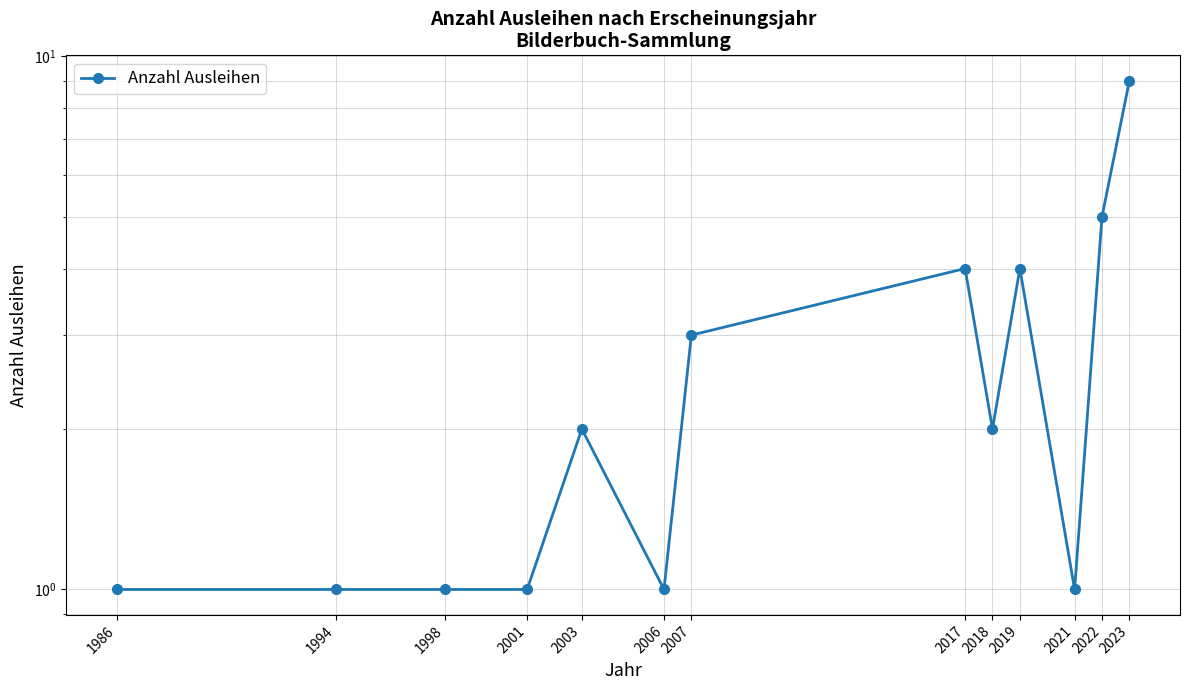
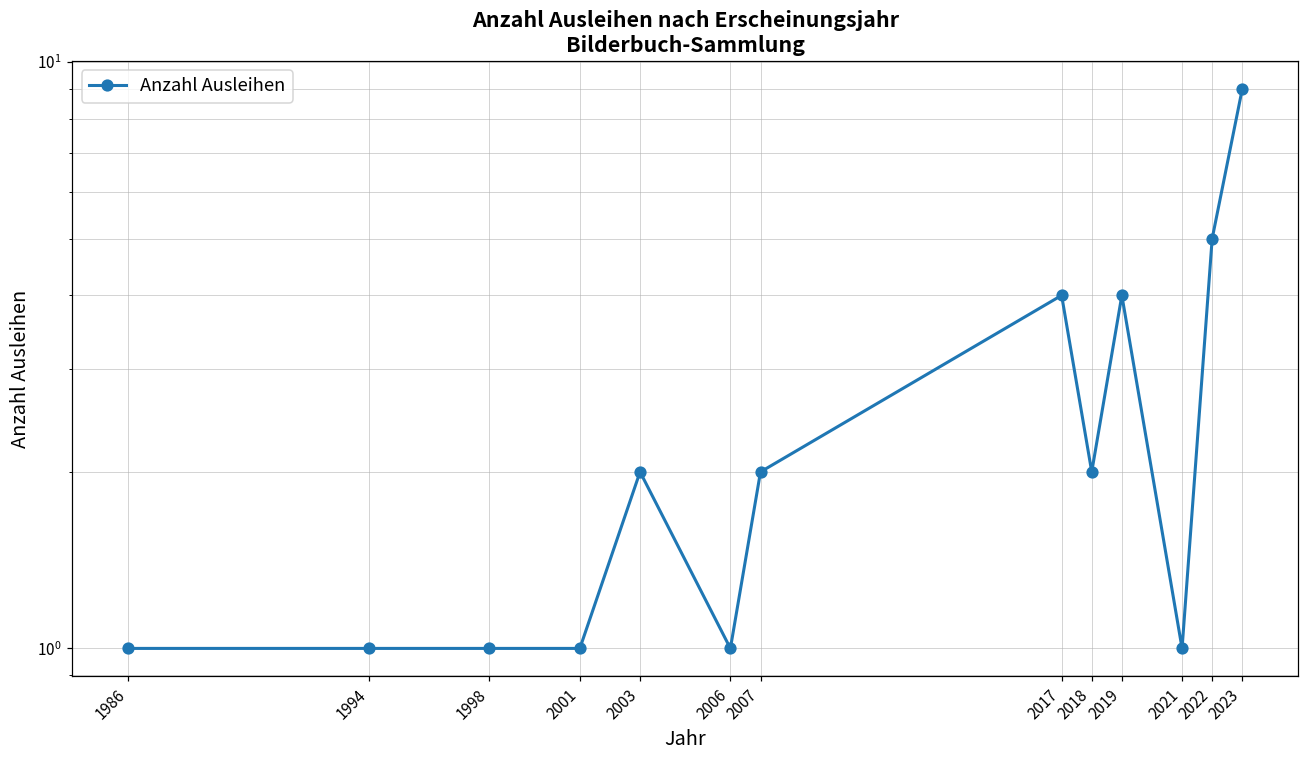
2007: 3 -> 2
